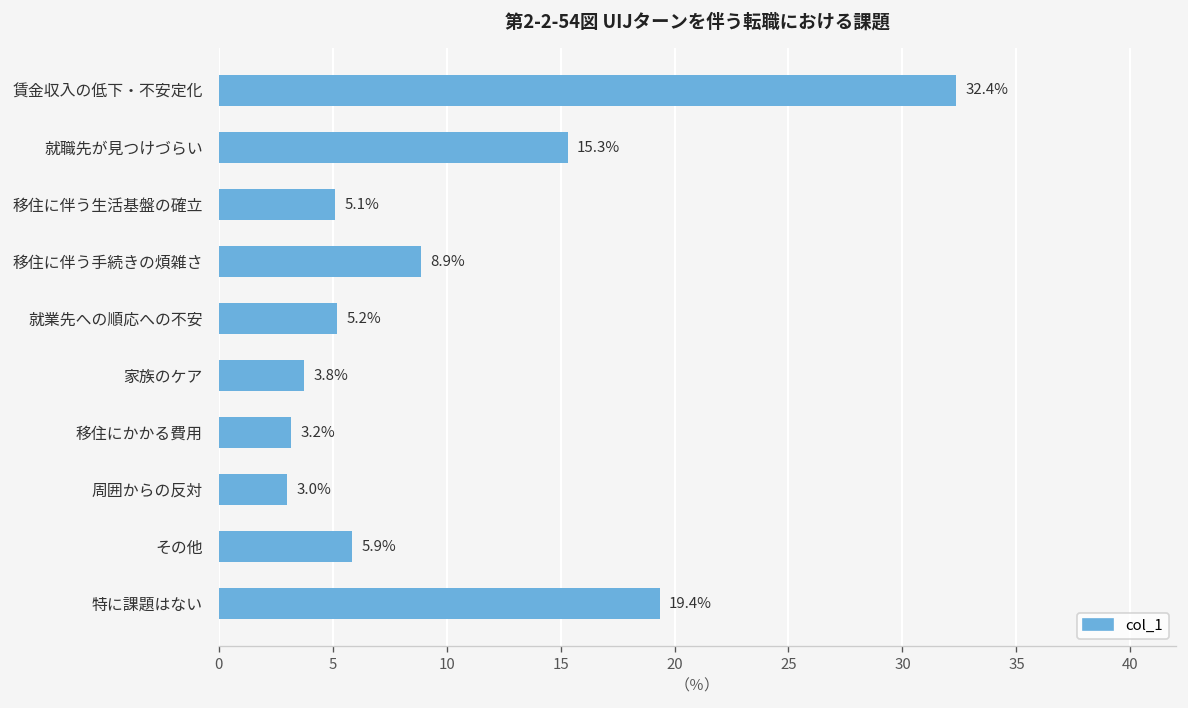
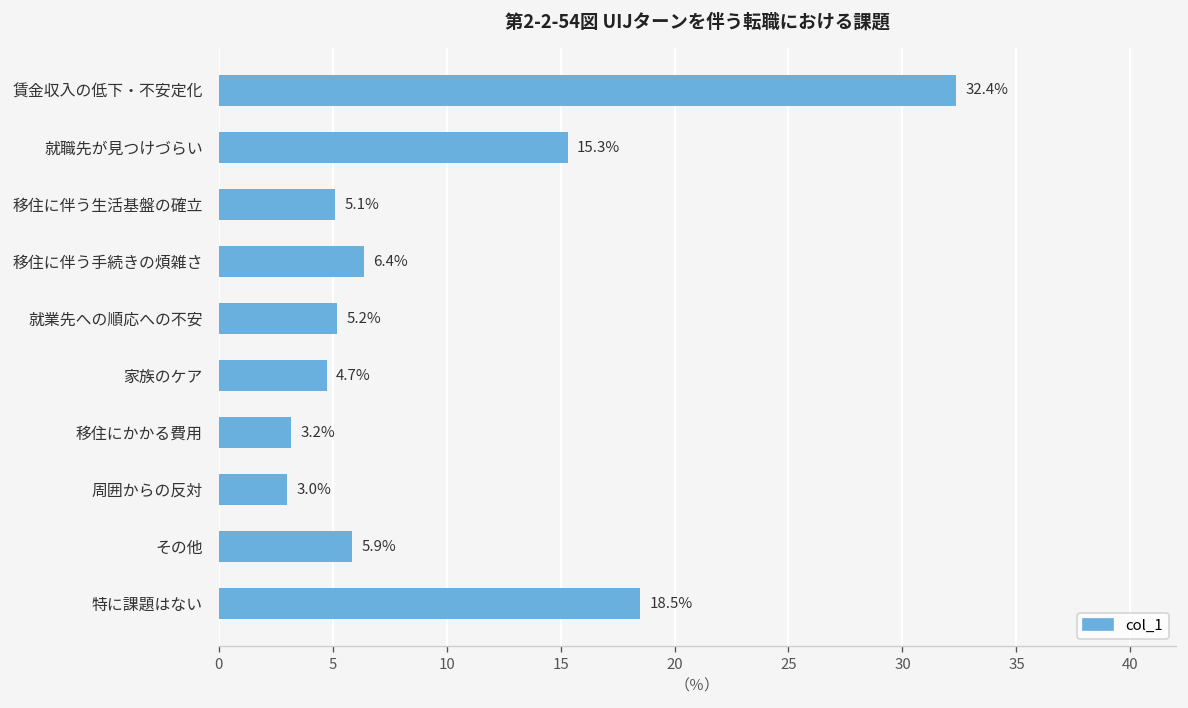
移住に伴う手続きの煩雑さ: 8.9% -> 6.4%
家族のケア: 3.8% -> 4.7%
特に課題はない: 19.4% -> 18.5%
